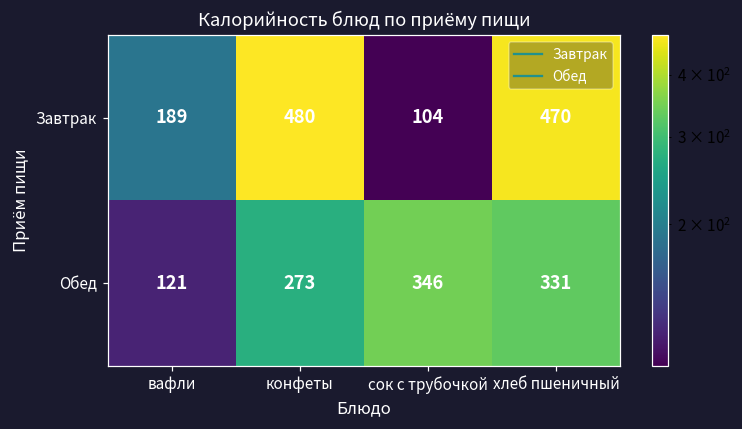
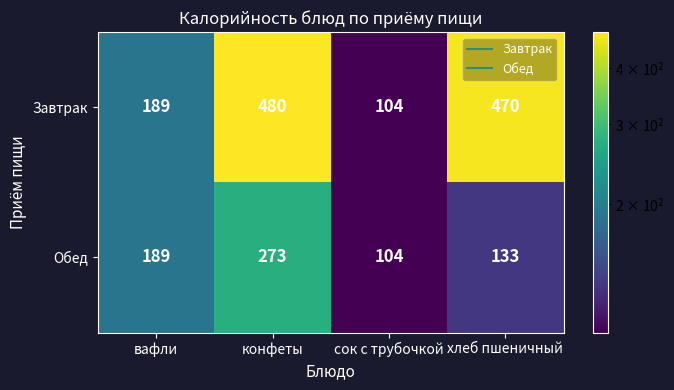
Обед, вафли: 121 -> 189
Обед, сок с трубочкой: 346 -> 104
Обед, хлеб пшеничный: 331 -> 133
